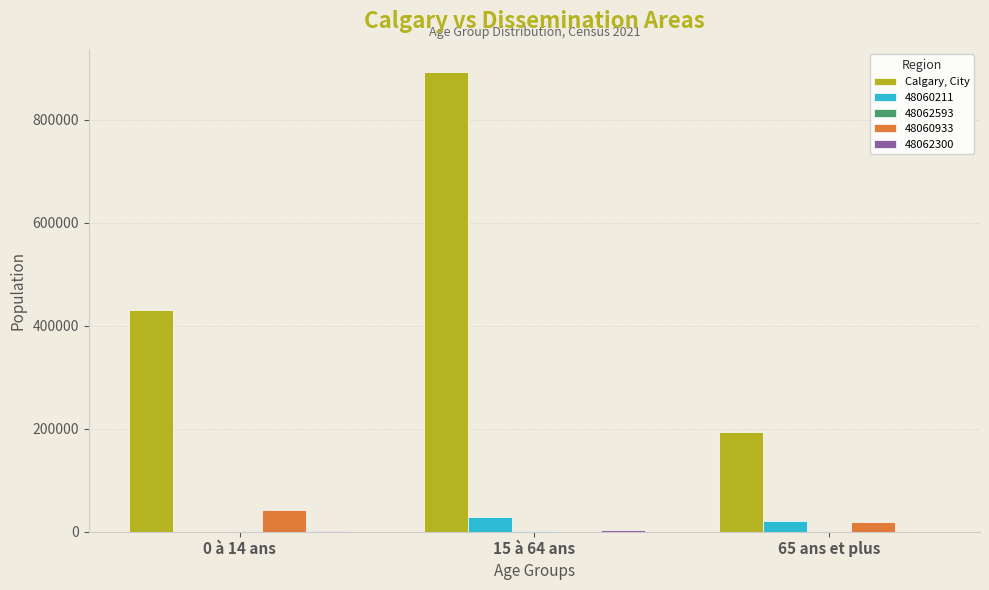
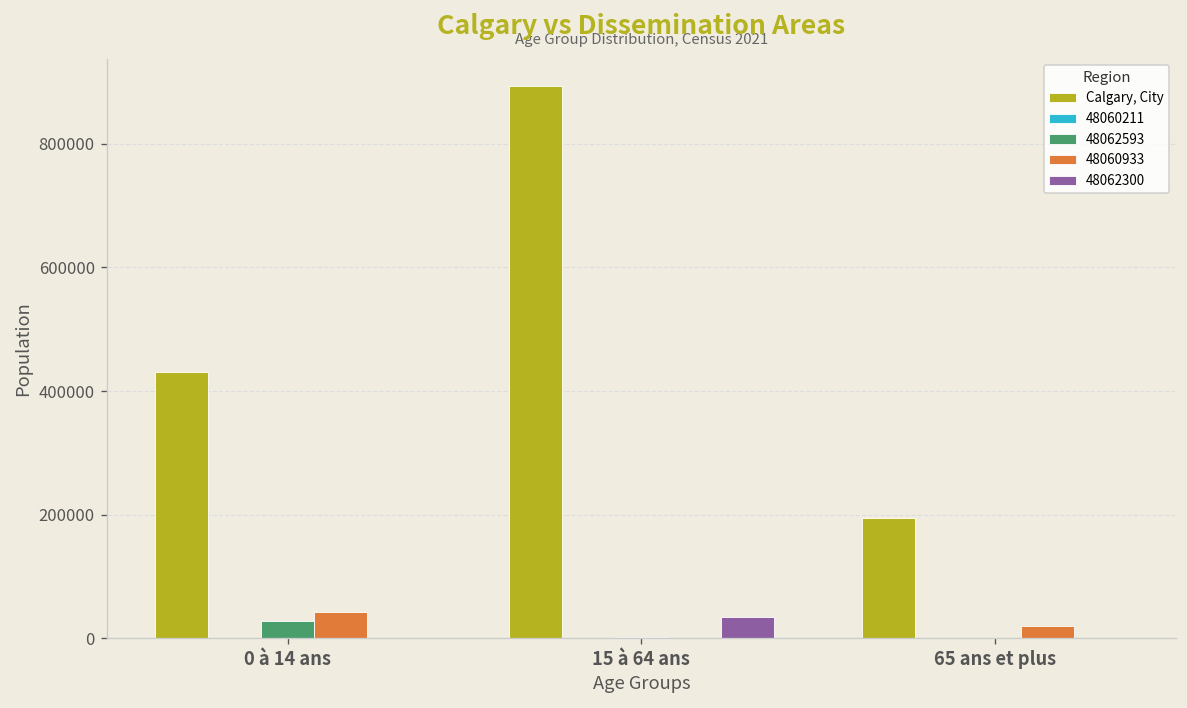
48062593, 0 à 14 ans: 0 -> 30000
48060211, 15 à 64 ans: 30000 -> 0
48062300, 15 à 64 ans: 0 -> 30000
48060211, 65 ans et plus: 20000 -> 0
